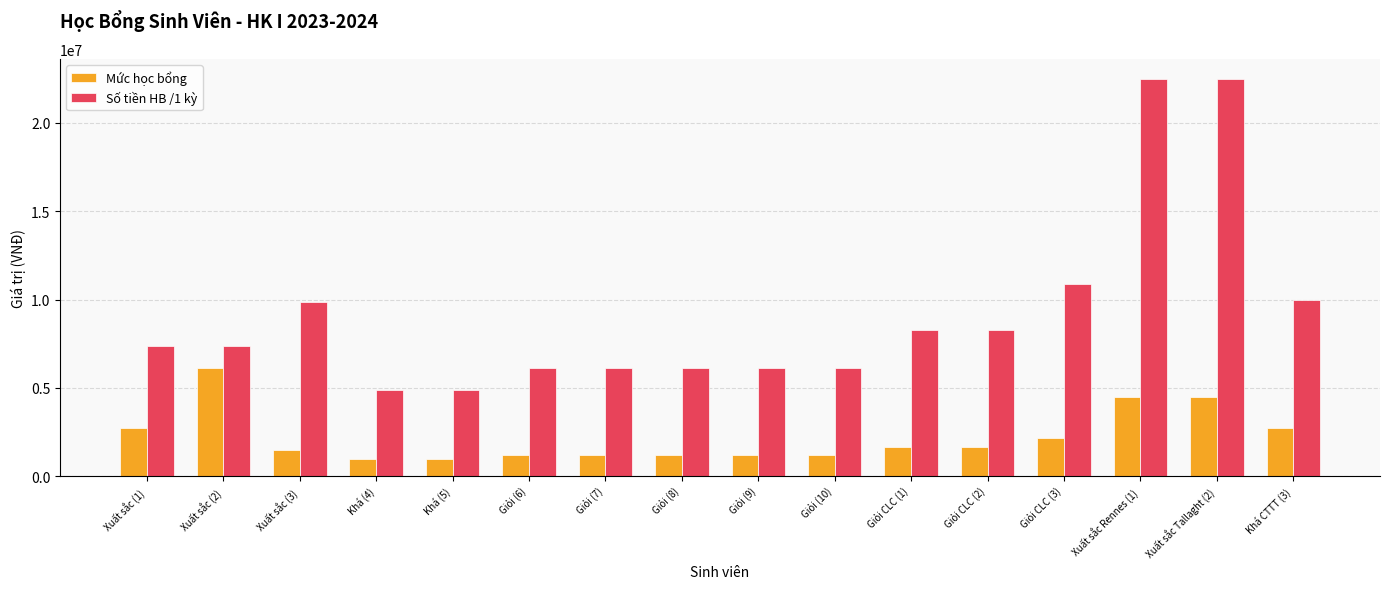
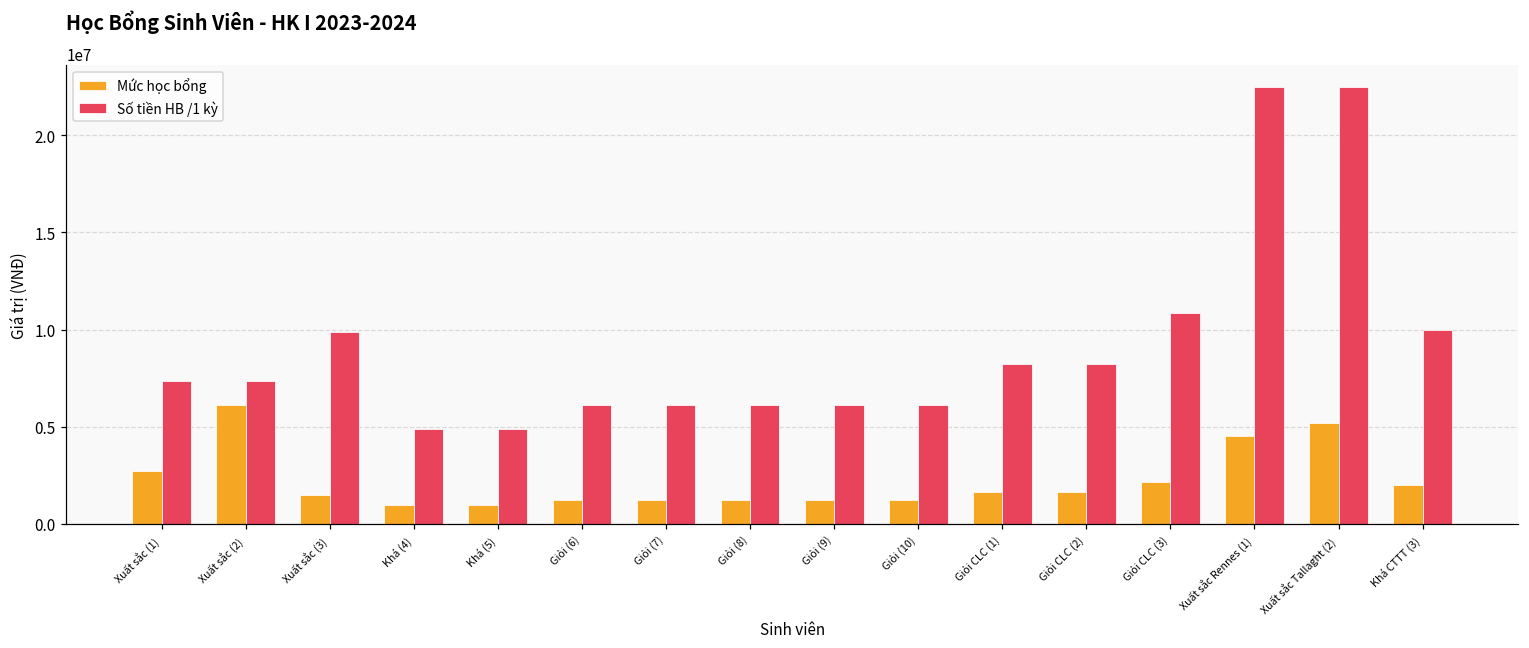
Mức học bổng, Xuất sắc Tallaght (2): 4500000 -> 5200000
Mức học bổng, Khá CTTT (3): 2700000 -> 2000000
